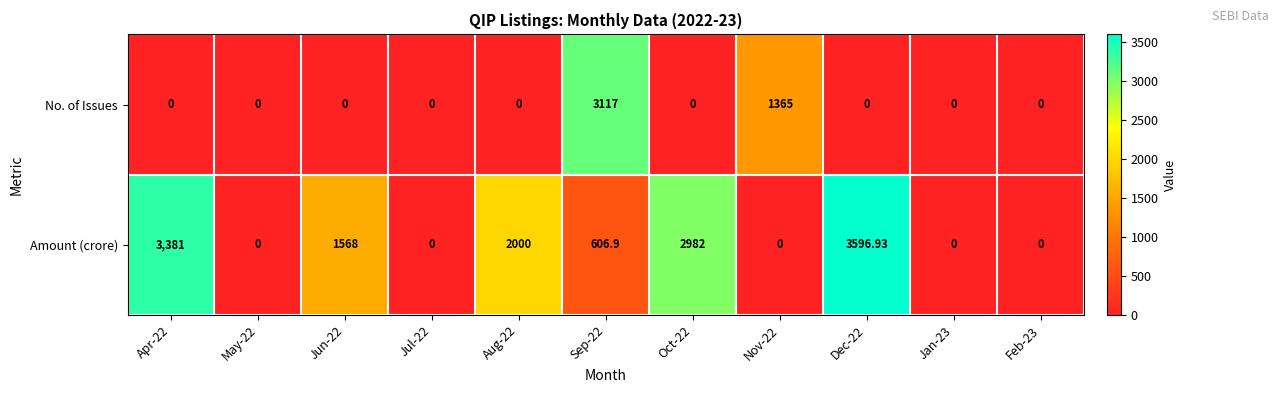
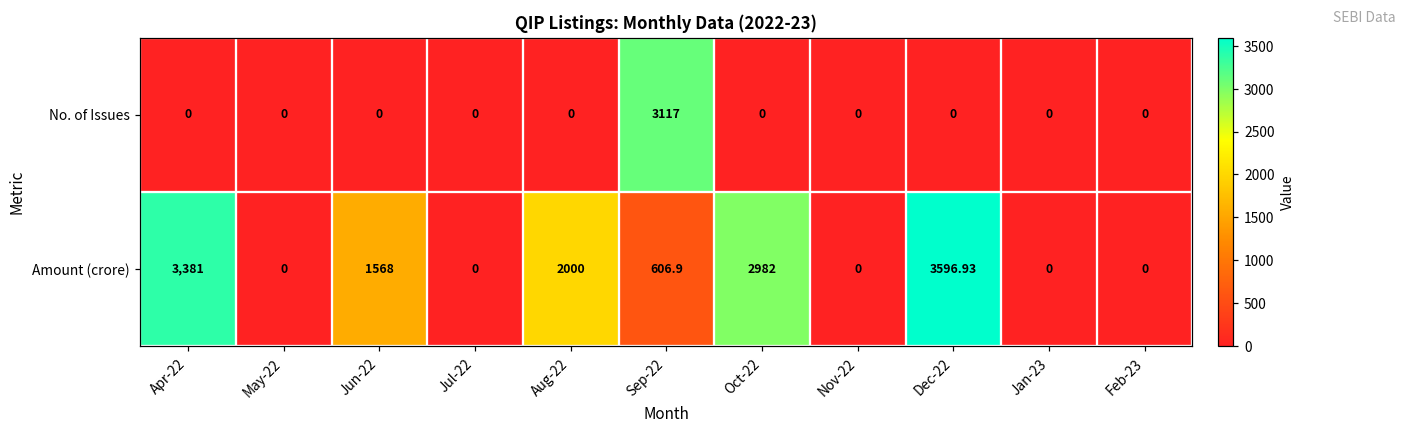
No. of Issues, Nov-22: 1365 -> 0
